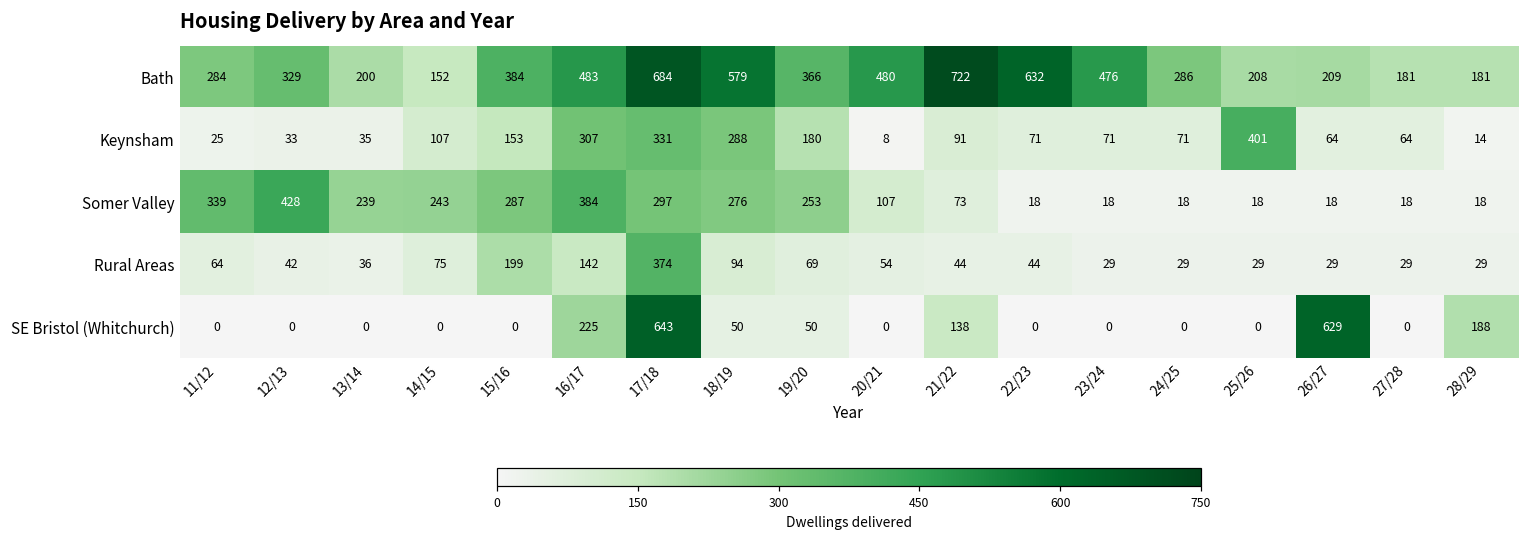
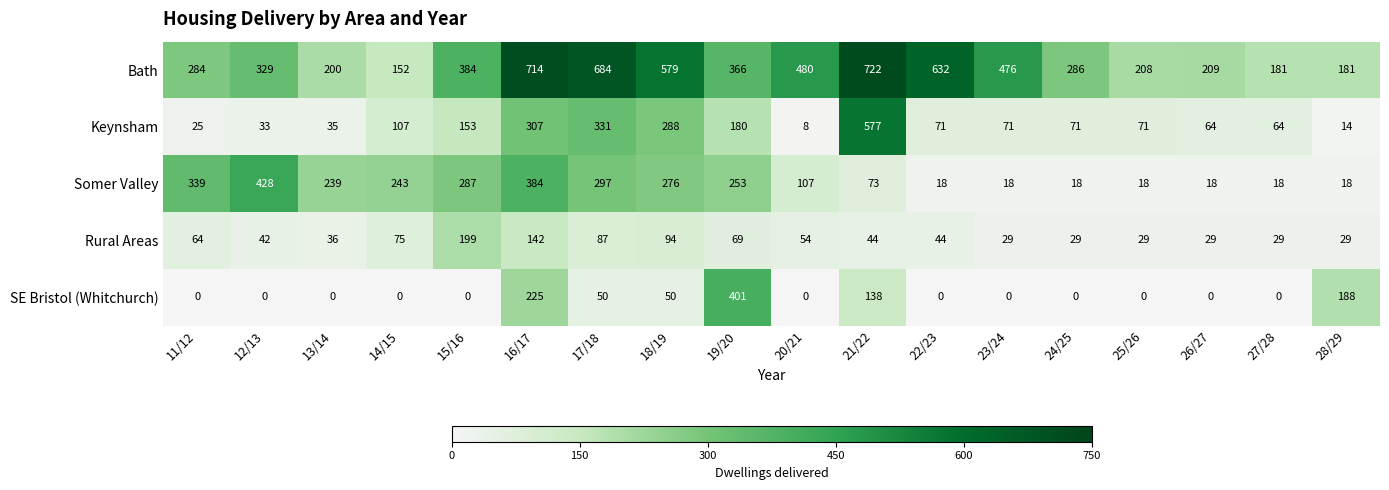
Bath, 16/17: 483 -> 714
Keynsham, 21/22: 91 -> 577
Keynsham, 25/26: 401 -> 71
Rural Areas, 17/18: 374 -> 87
SE Bristol (Whitchurch), 17/18: 643 -> 50
SE Bristol (Whitchurch), 19/20: 50 -> 401
SE Bristol (Whitchurch), 26/27: 629 -> 0
